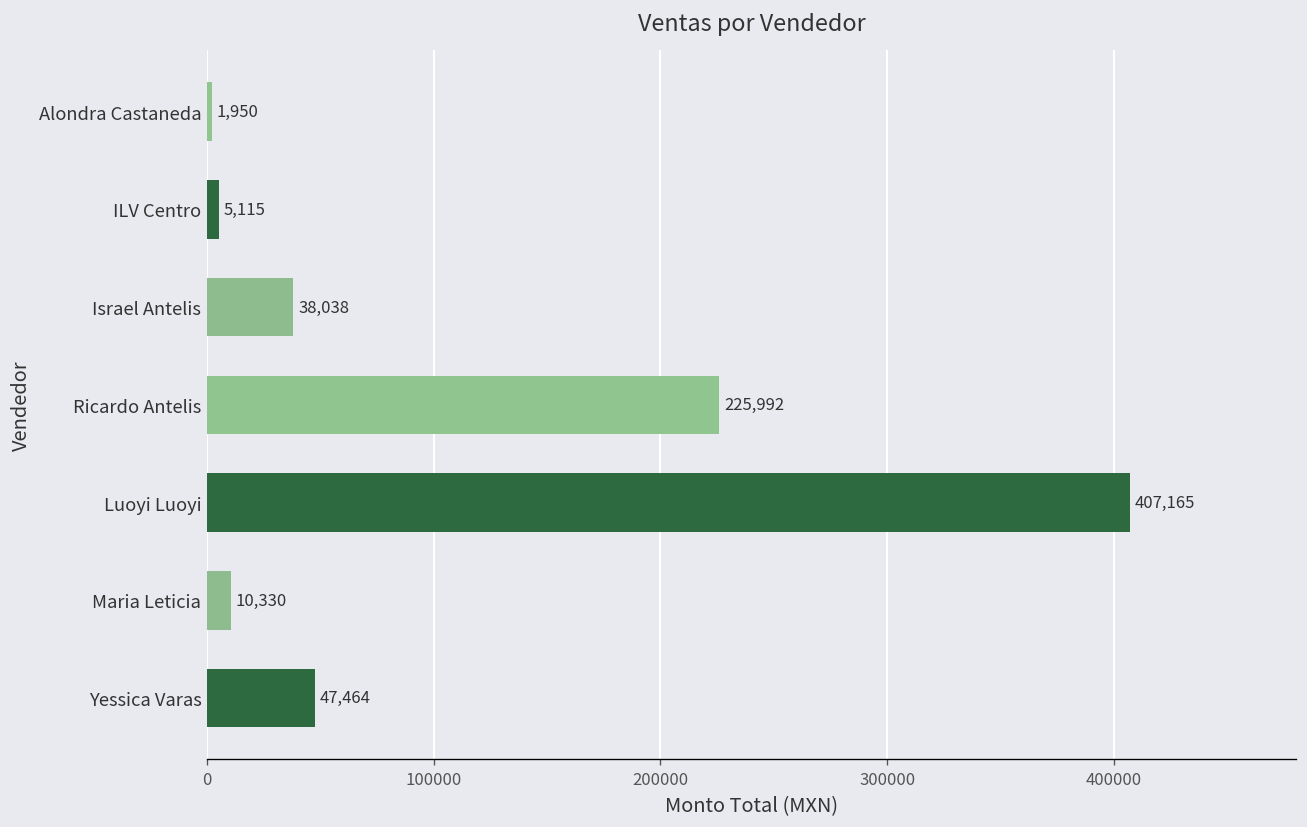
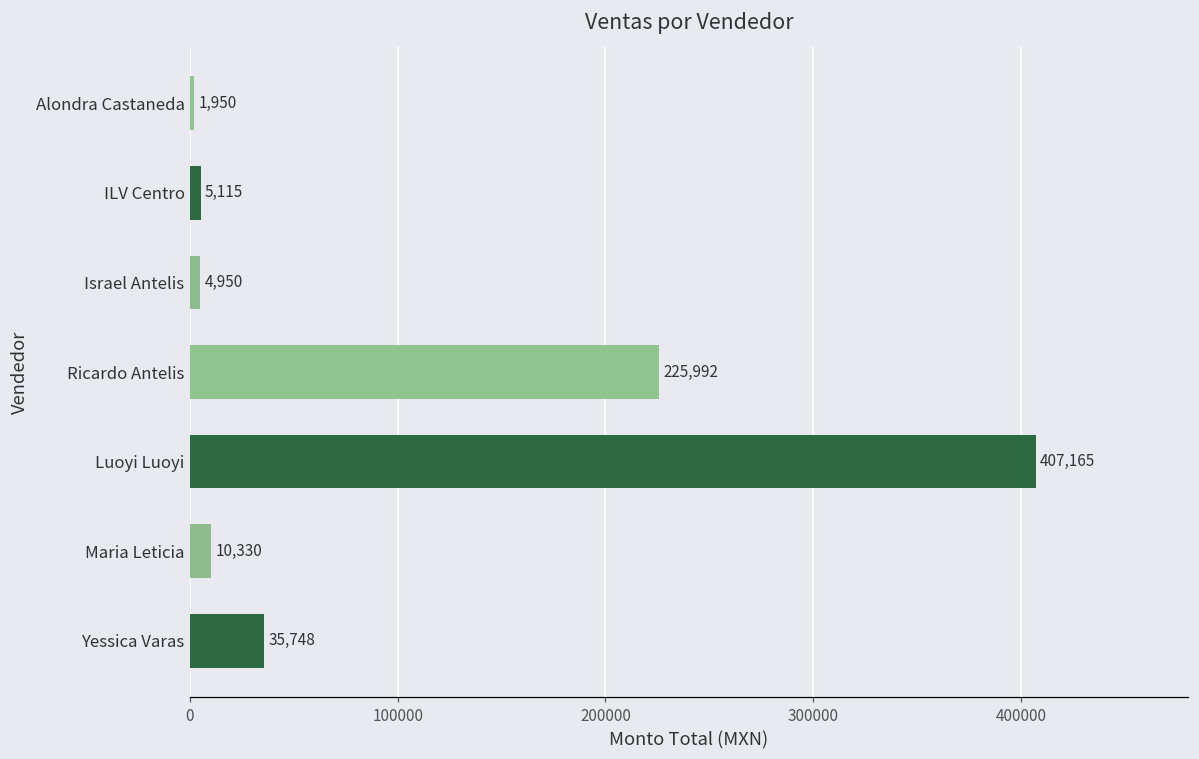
Israel Antelis: 38,038 -> 4,950
Yessica Varas: 47,464 -> 35,748
